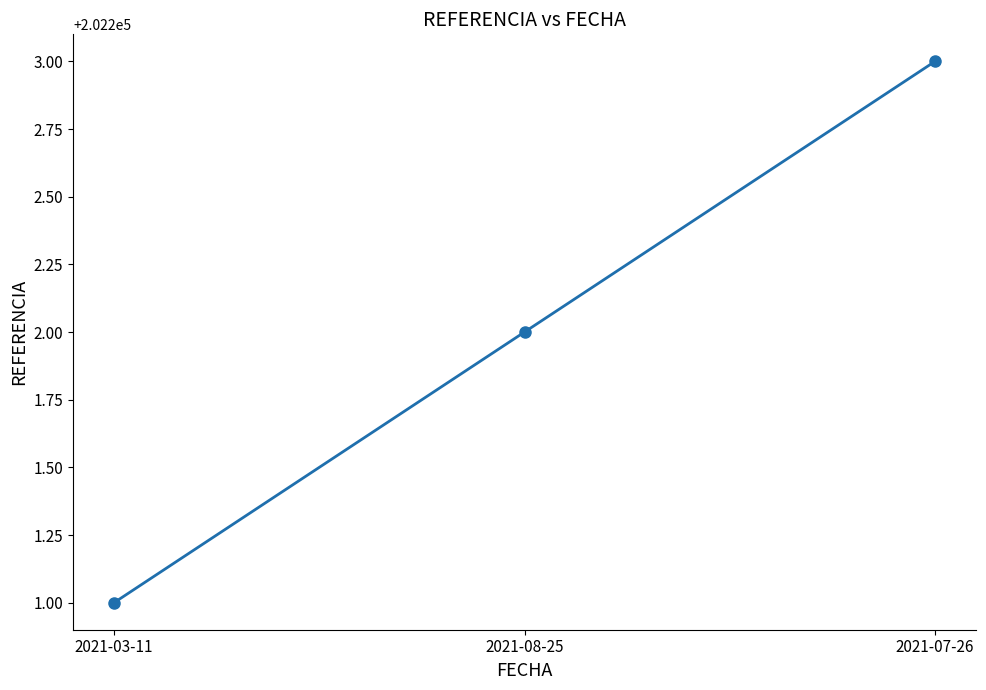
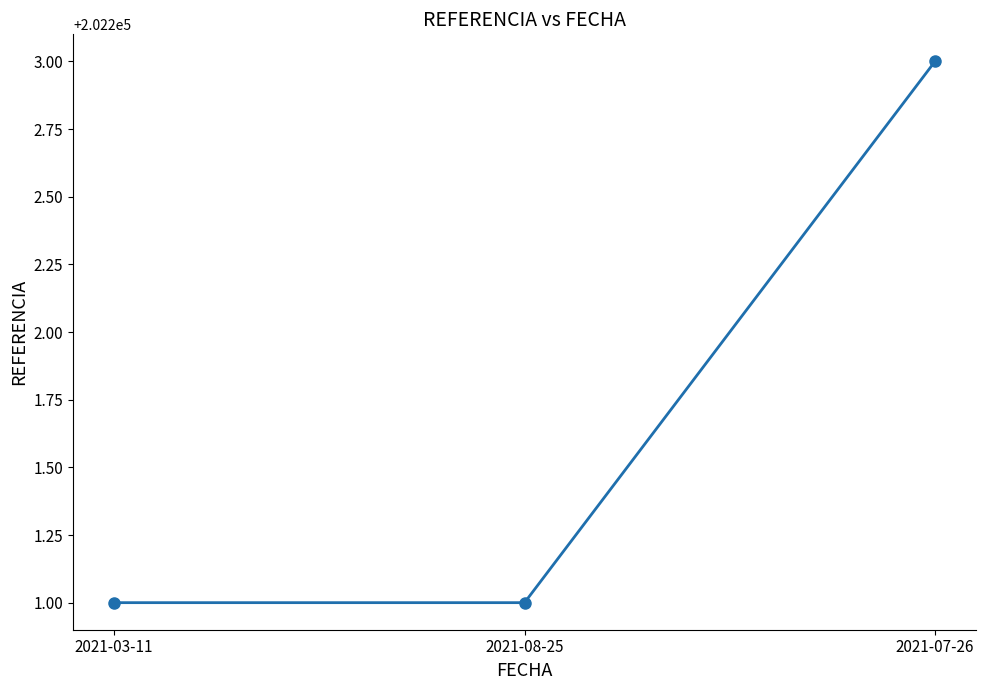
2021-08-25: 202202 -> 202201
